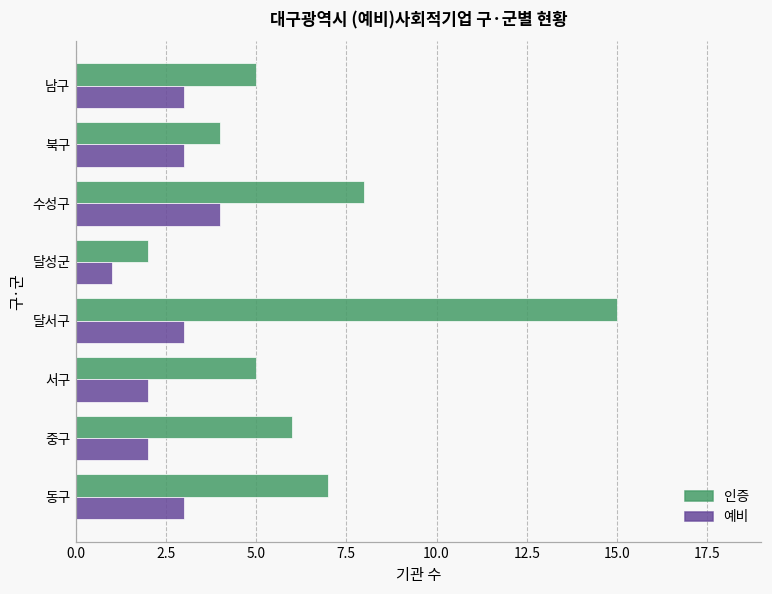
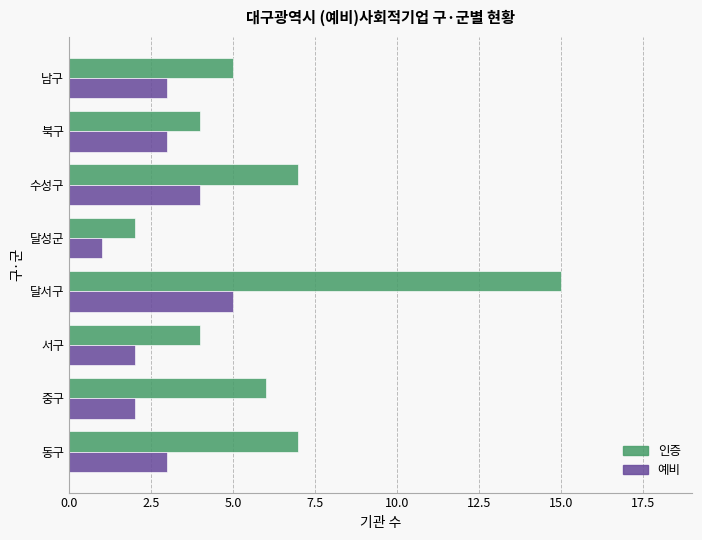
인증, 수성구: 8 -> 7
예비, 달서구: 3 -> 5
인증, 서구: 5 -> 4
